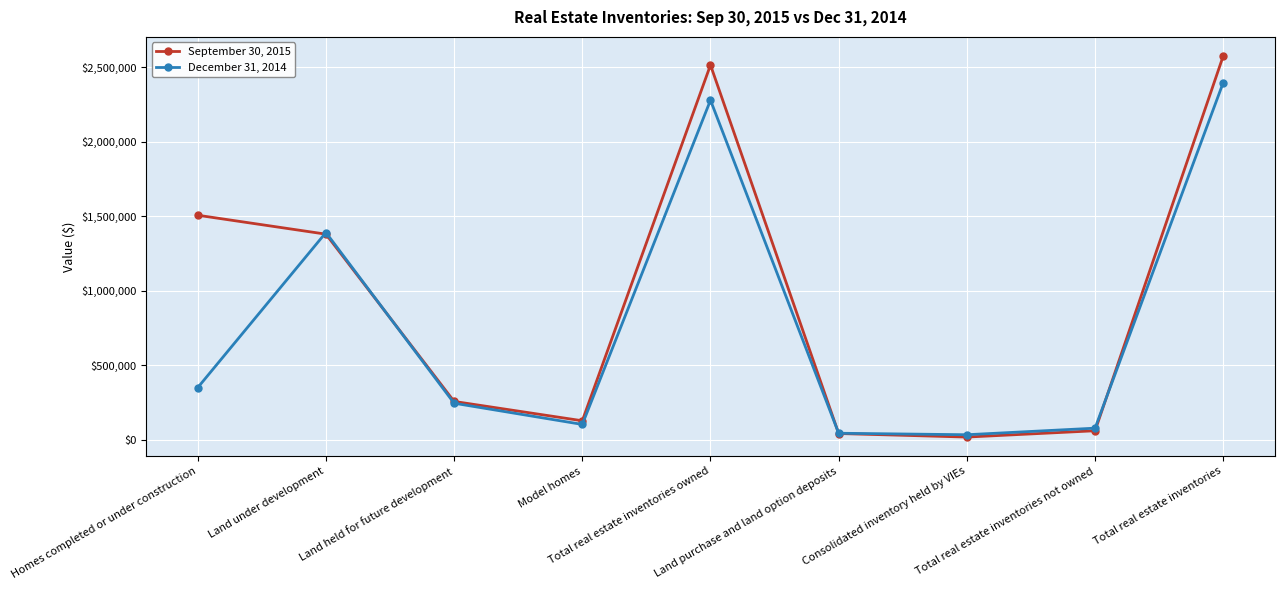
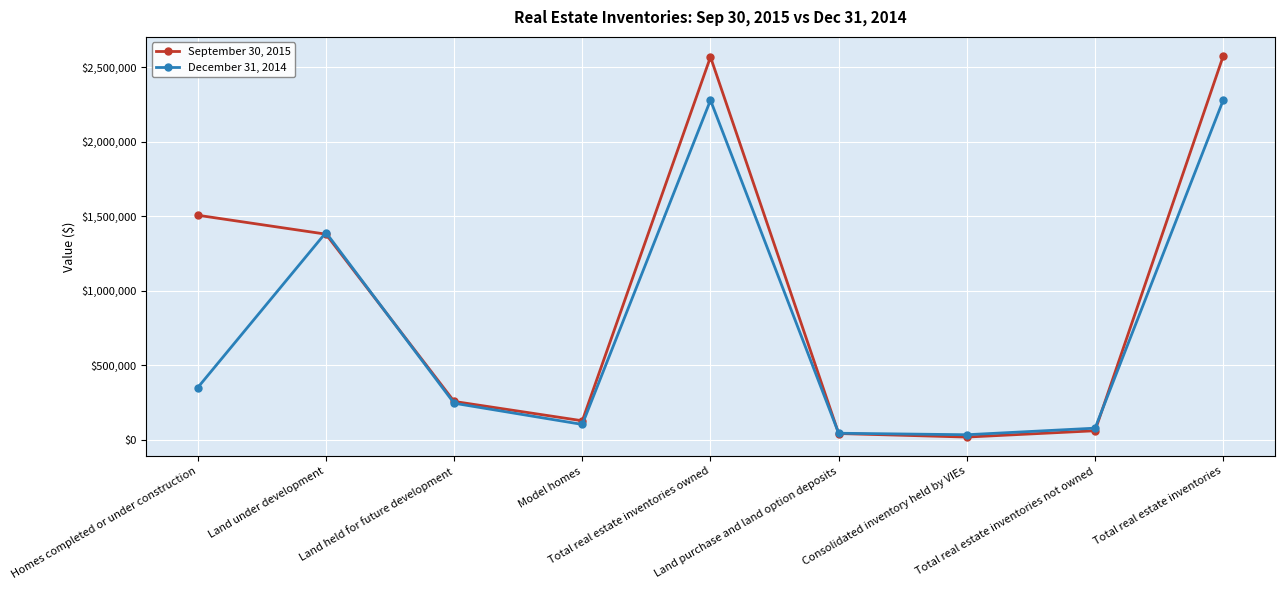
September 30, 2015, Total real estate inventories owned: $2,520,000 -> $2,570,000
December 31, 2014, Total real estate inventories: $2,400,000 -> $2,280,000
